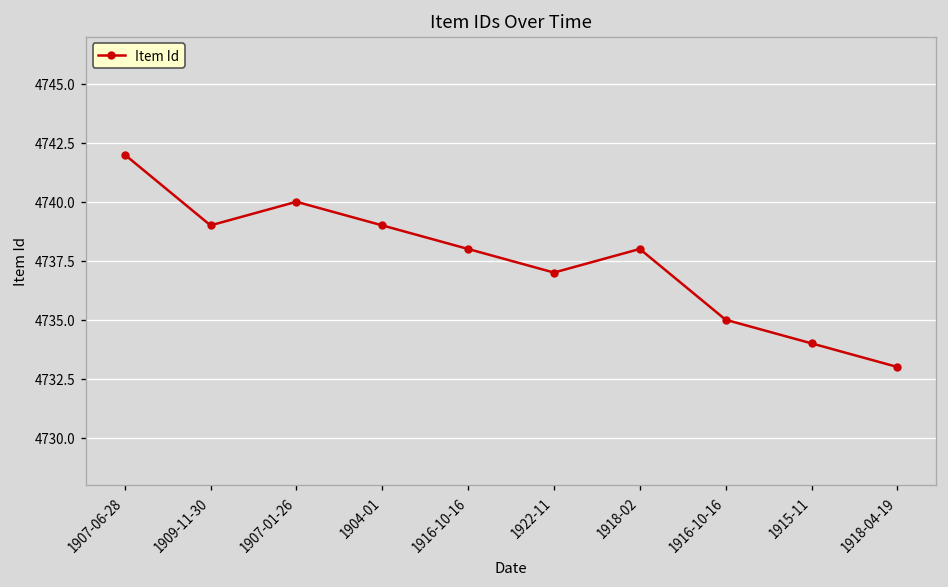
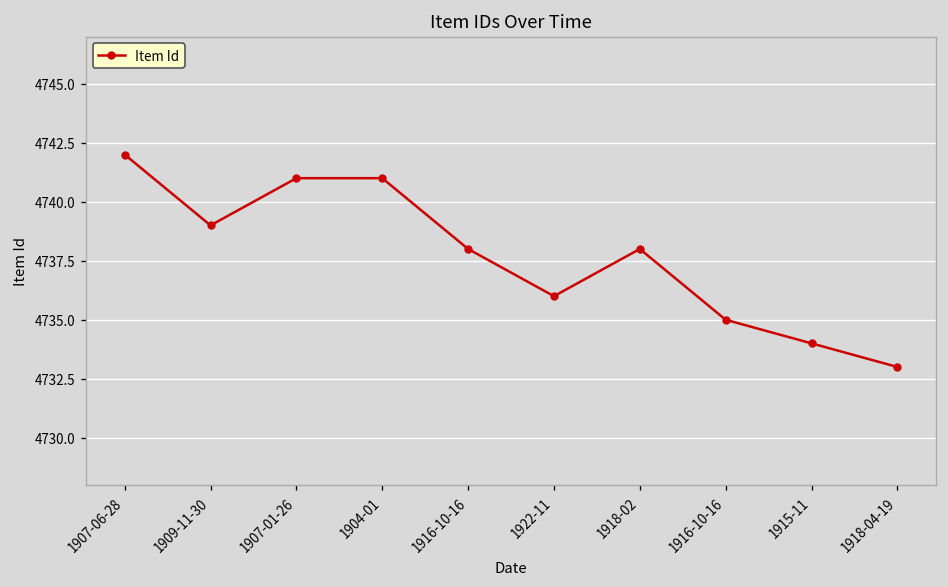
1907-01-26: 4740 -> 4741
1904-01: 4739 -> 4741
1922-11: 4737 -> 4736
